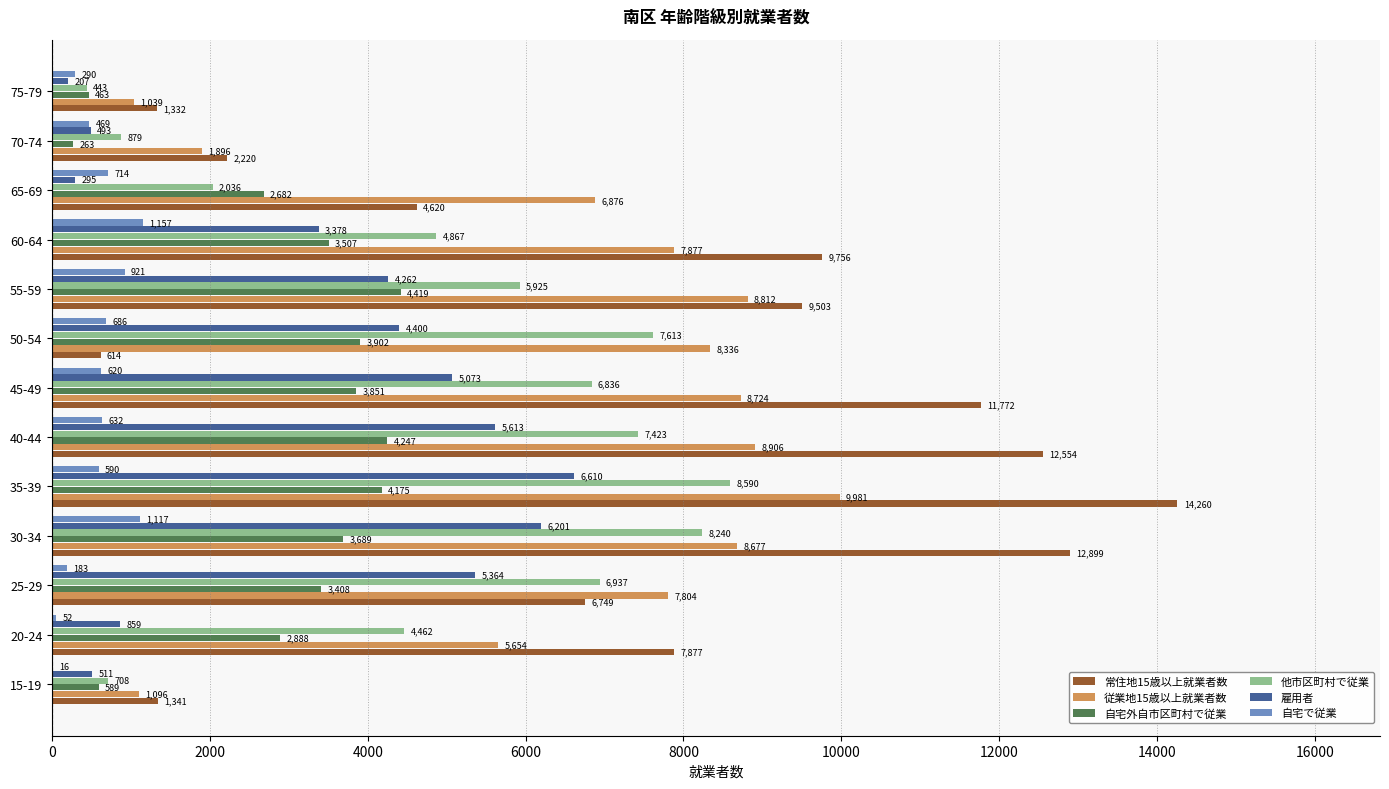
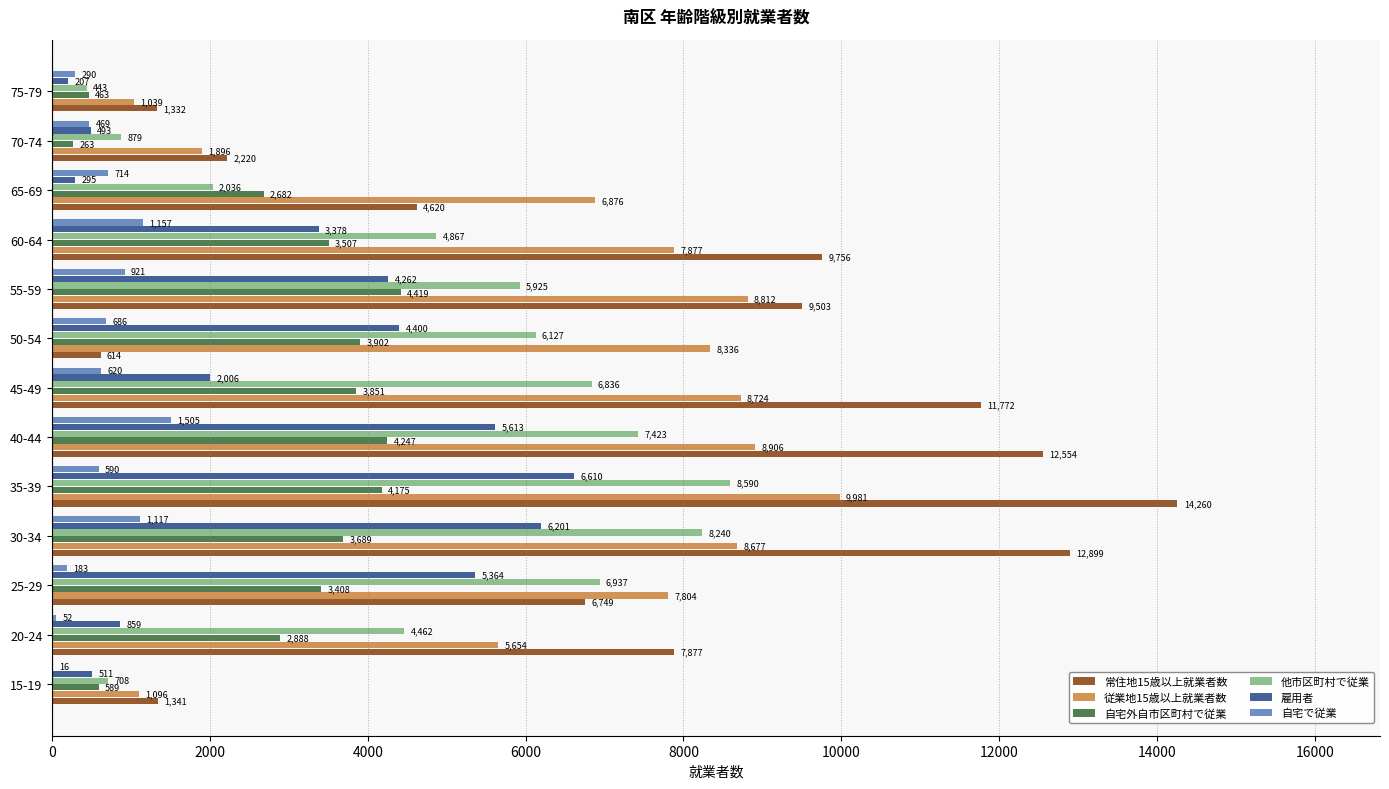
他市区町村で従業, 50-54: 7,613 -> 6,127
雇用者, 45-49: 5,073 -> 2,006
自宅で従業, 40-44: 632 -> 1,505
